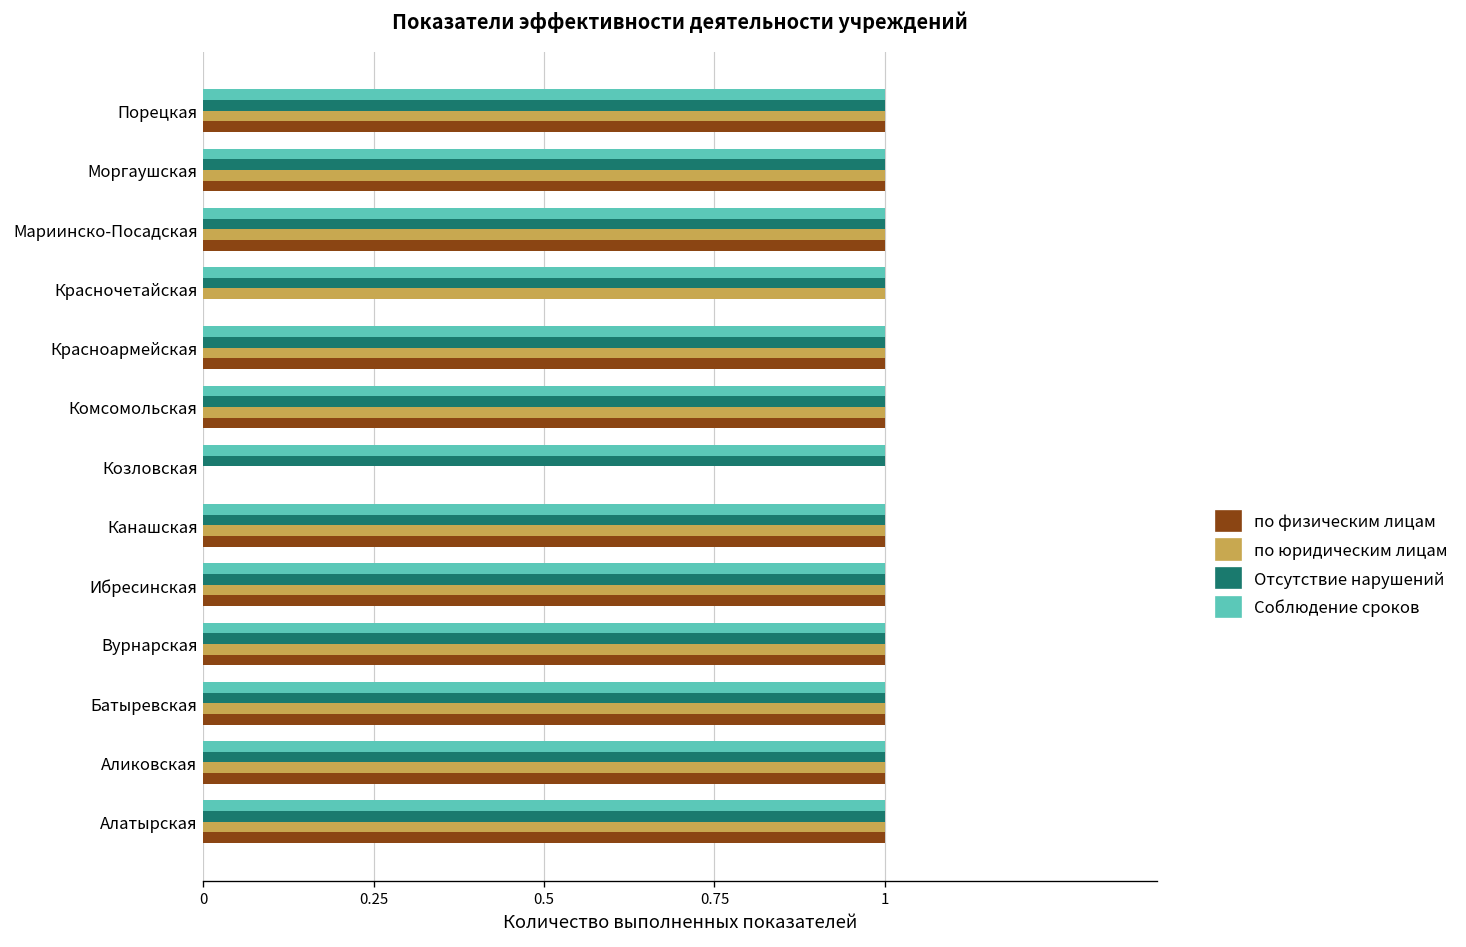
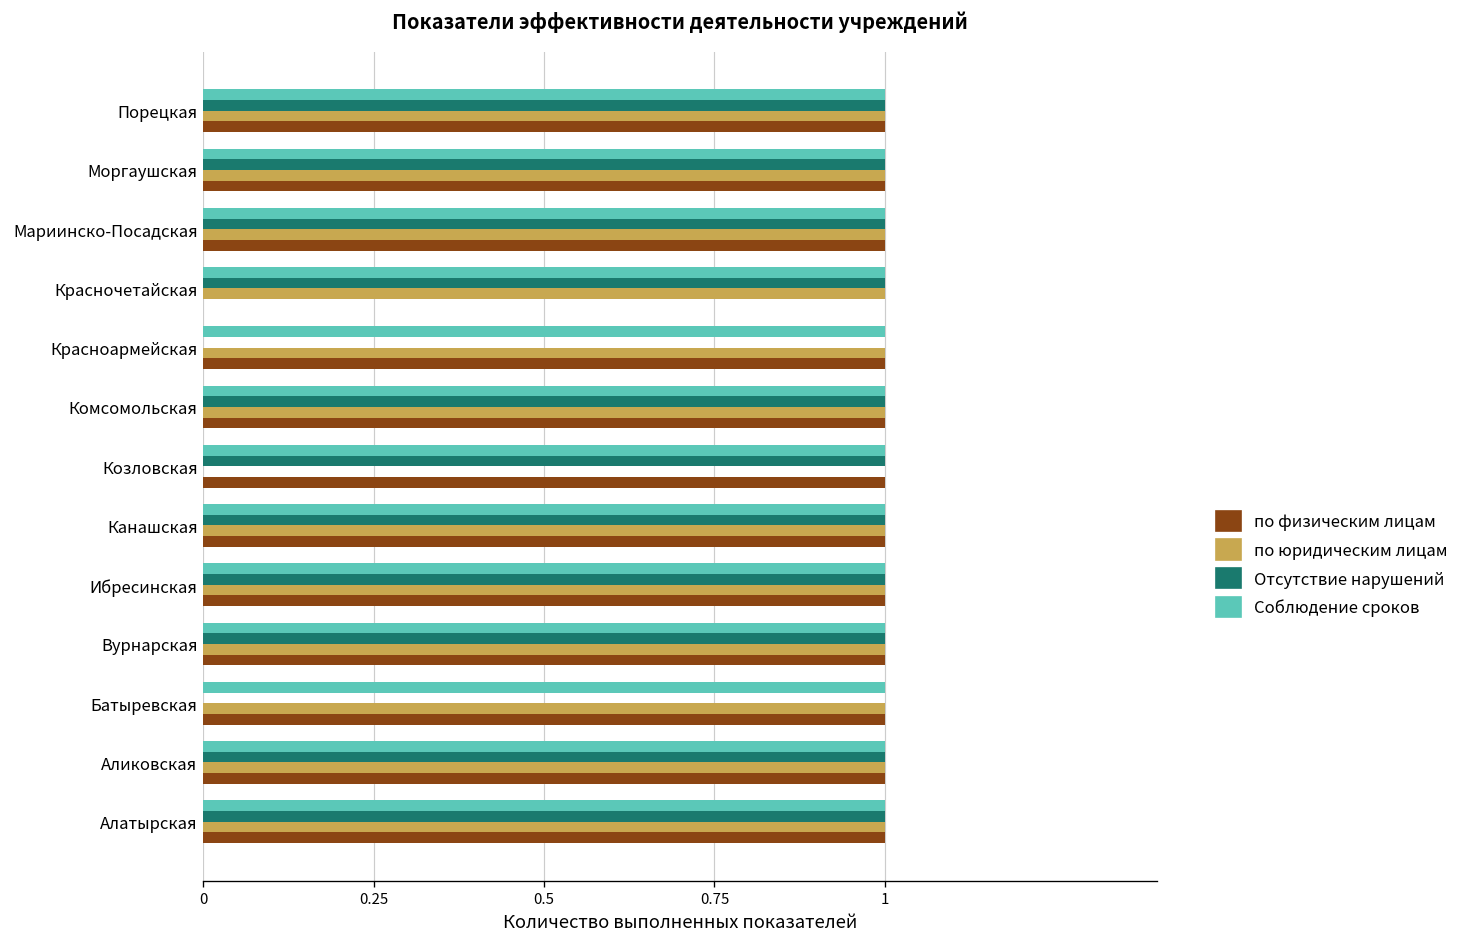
Отсутствие нарушений, Красноармейская: 1 -> 0
по физическим лицам, Козловская: 0 -> 1
Отсутствие нарушений, Батыревская: 1 -> 0
